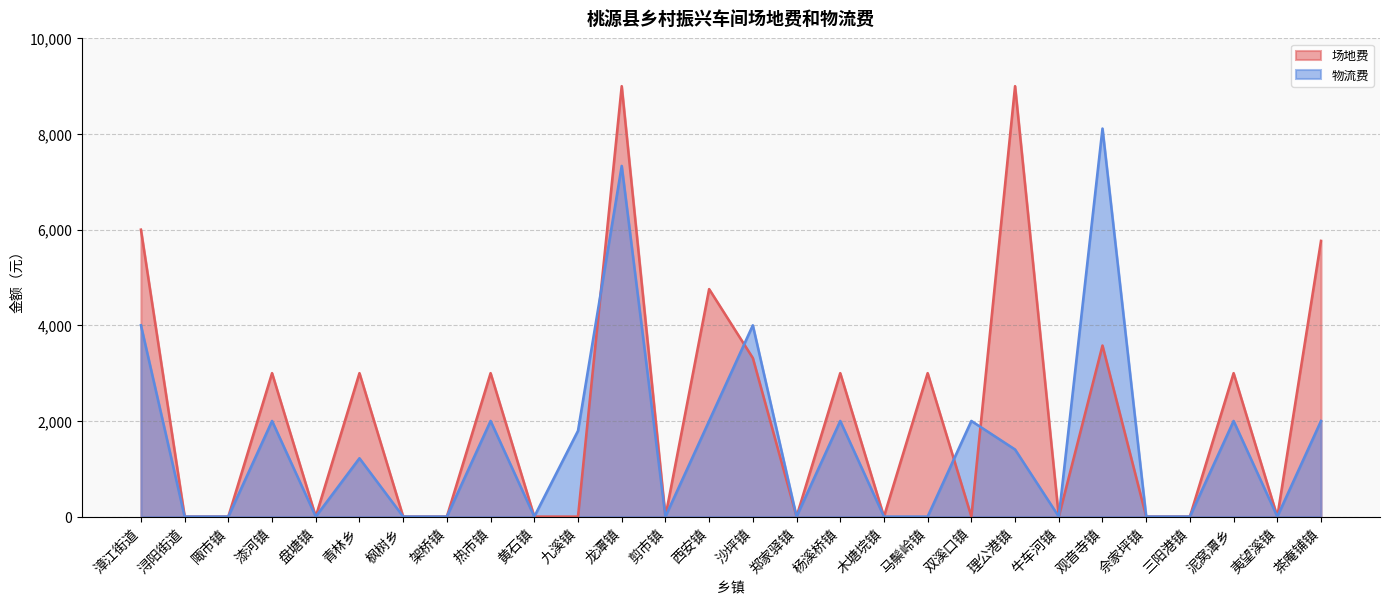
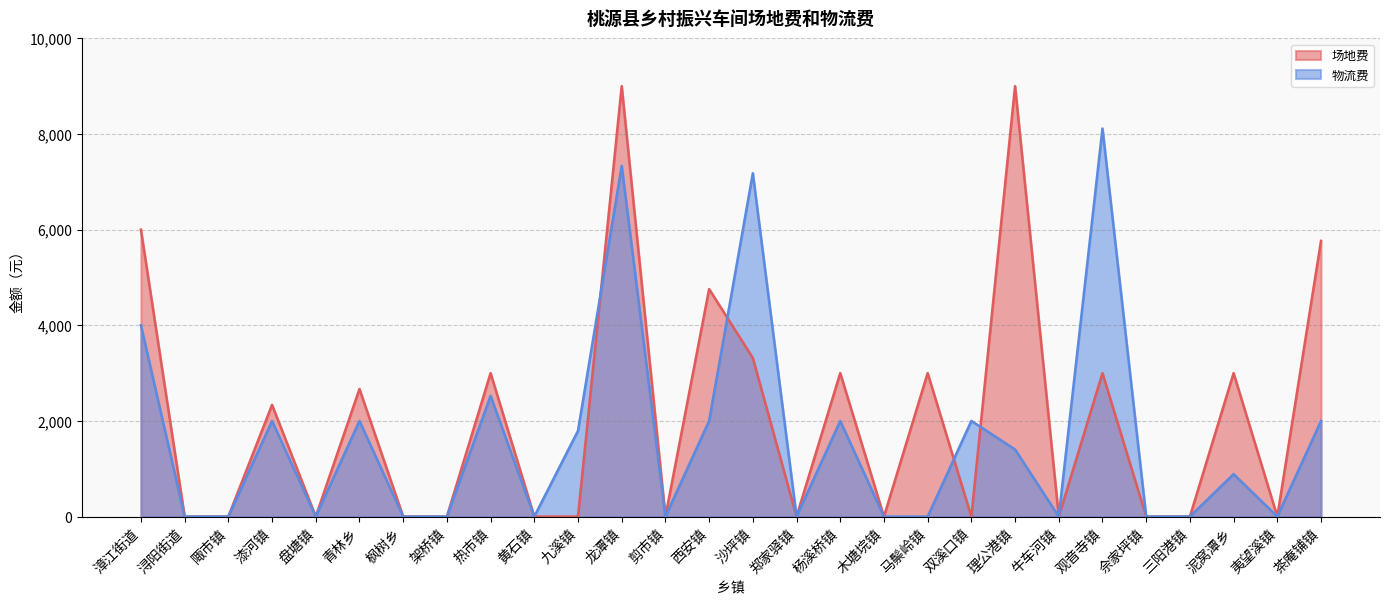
场地费, 漆河镇: 3,000 -> 2,300
场地费, 青林乡: 3,000 -> 2,700
物流费, 青林乡: 1,200 -> 2,000
物流费, 热市镇: 2,000 -> 2,500
物流费, 沙坪镇: 4,000 -> 7,200
场地费, 观音寺镇: 3,600 -> 3,000
物流费, 泥窝潭乡: 2,000 -> 900
